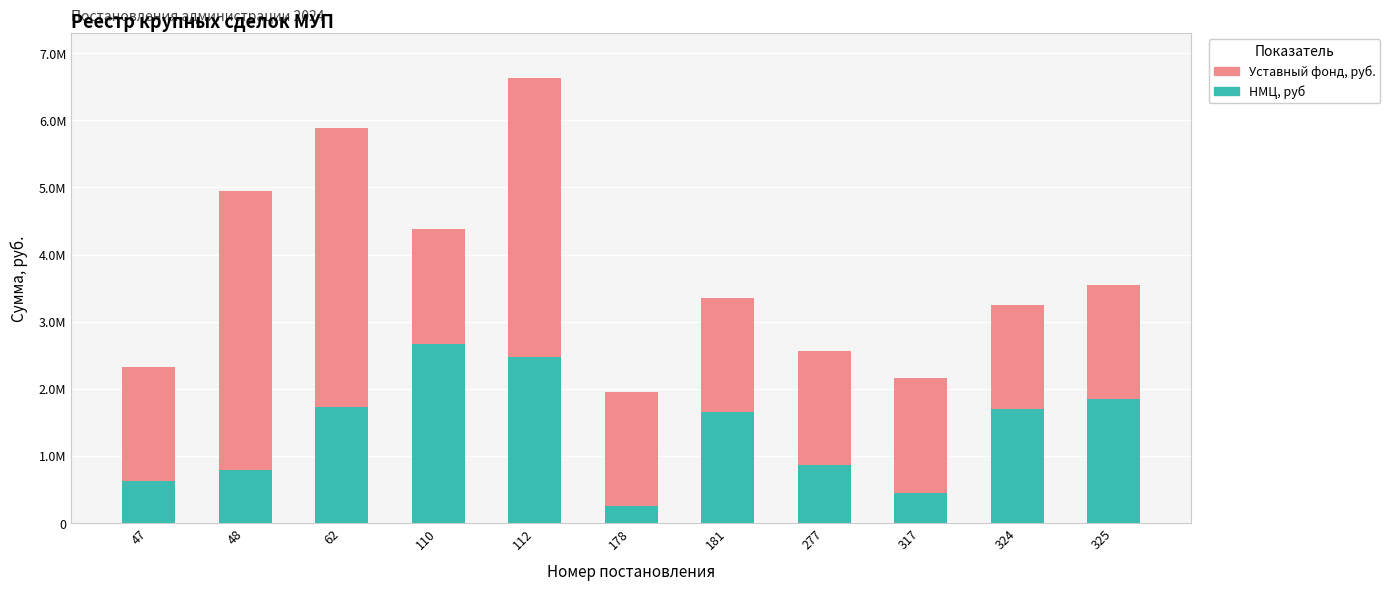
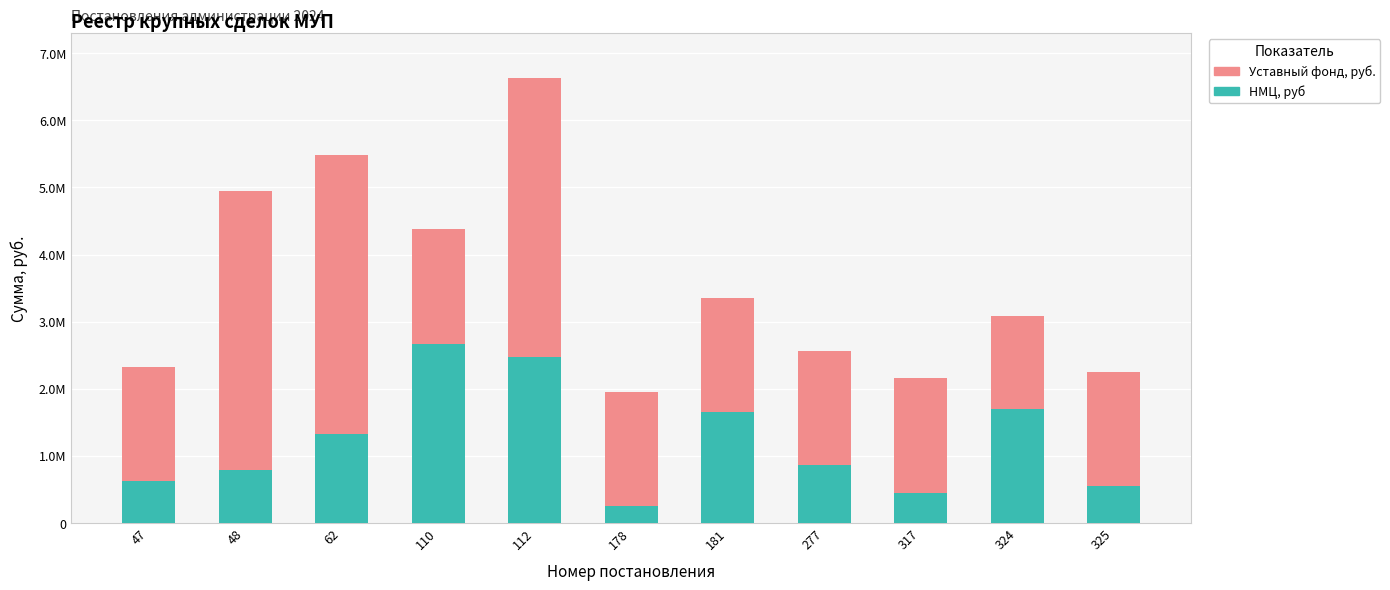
НМЦ, руб, 62: 1700000 -> 1300000
Уставный фонд, руб., 324: 1500000 -> 1400000
НМЦ, руб, 325: 1800000 -> 500000
